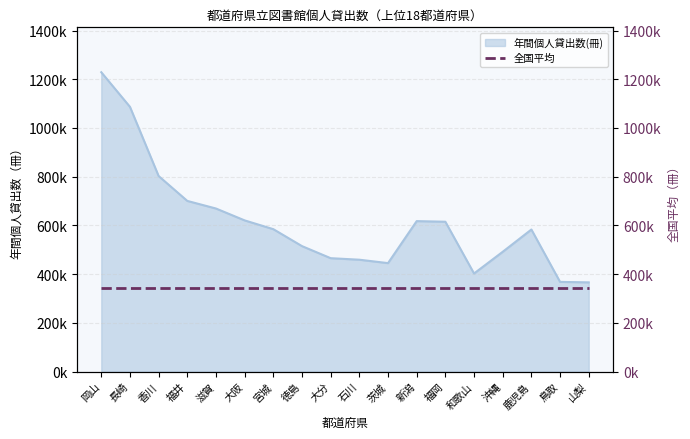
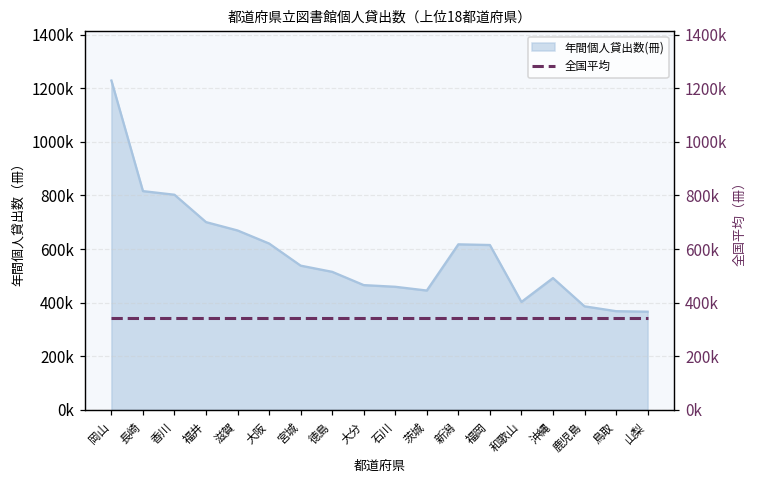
年間個人貸出数(冊), 長崎: 1090000 -> 820000
年間個人貸出数(冊), 宮城: 580000 -> 540000
年間個人貸出数(冊), 鹿児島: 580000 -> 390000
